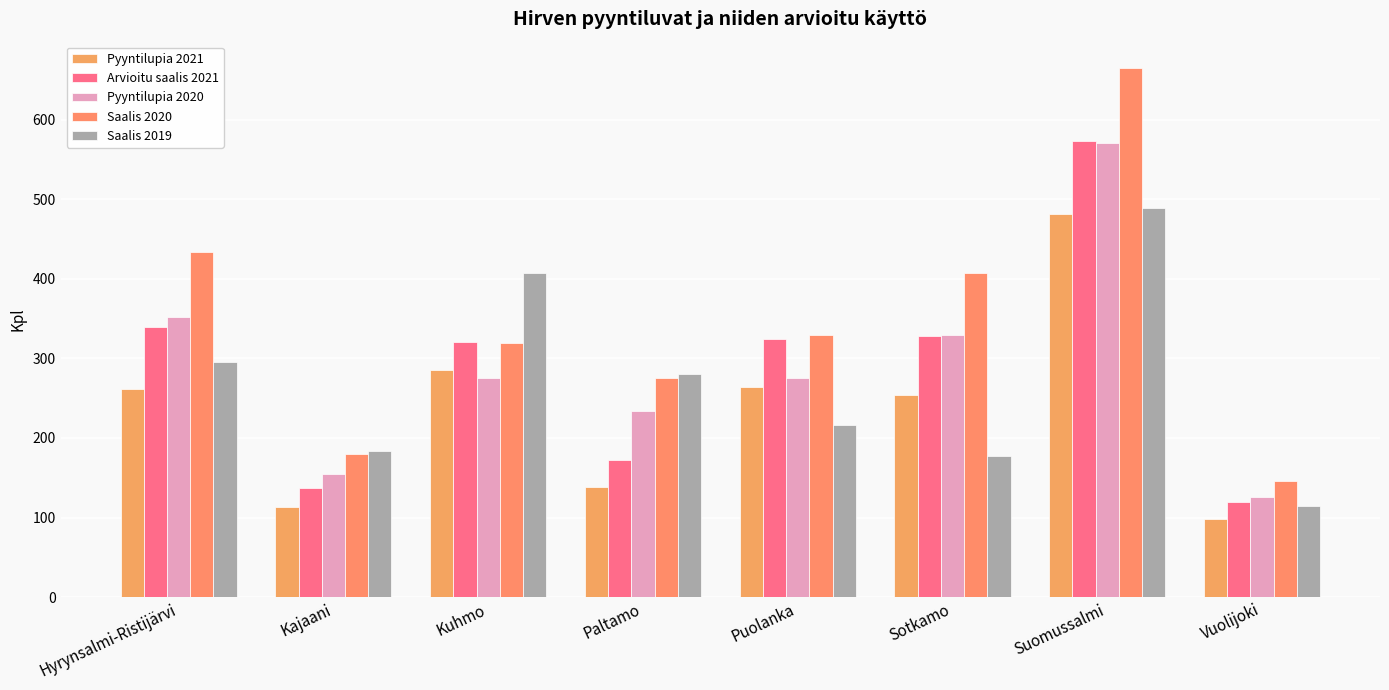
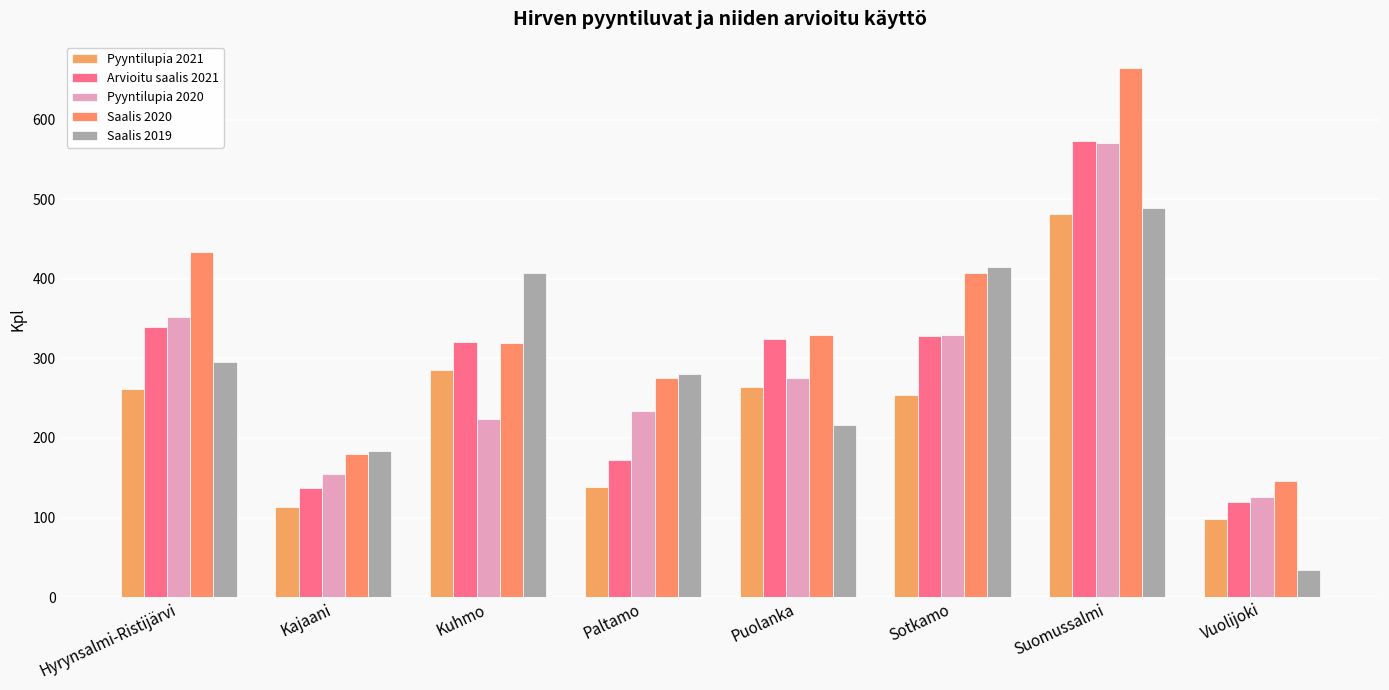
Pyyntilupia 2020, Kuhmo: 280 -> 220
Saalis 2019, Sotkamo: 180 -> 420
Saalis 2019, Vuolijoki: 120 -> 30
